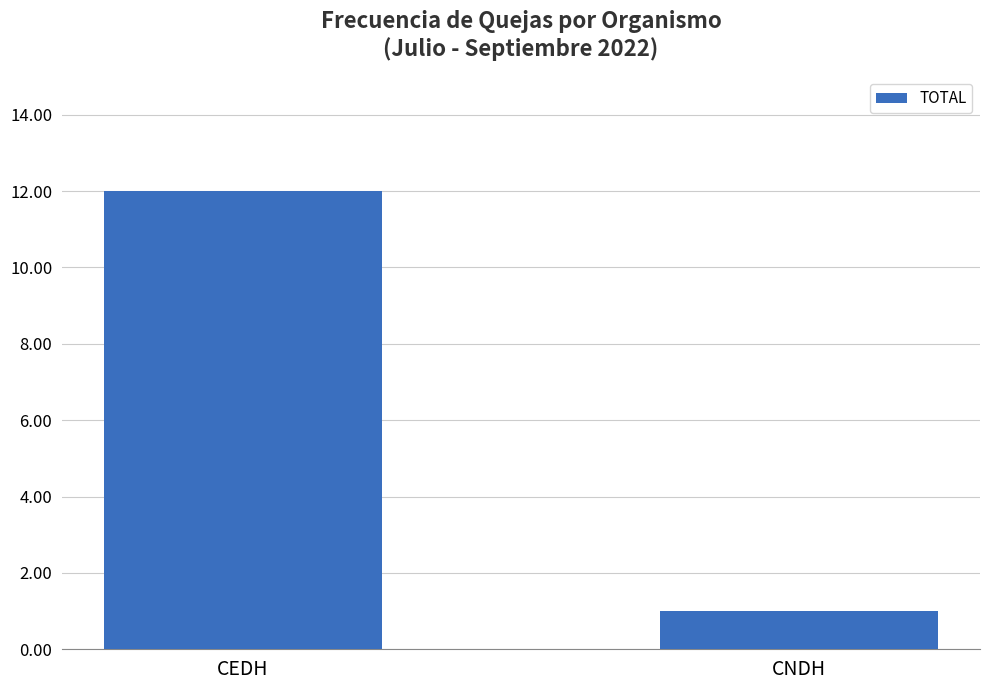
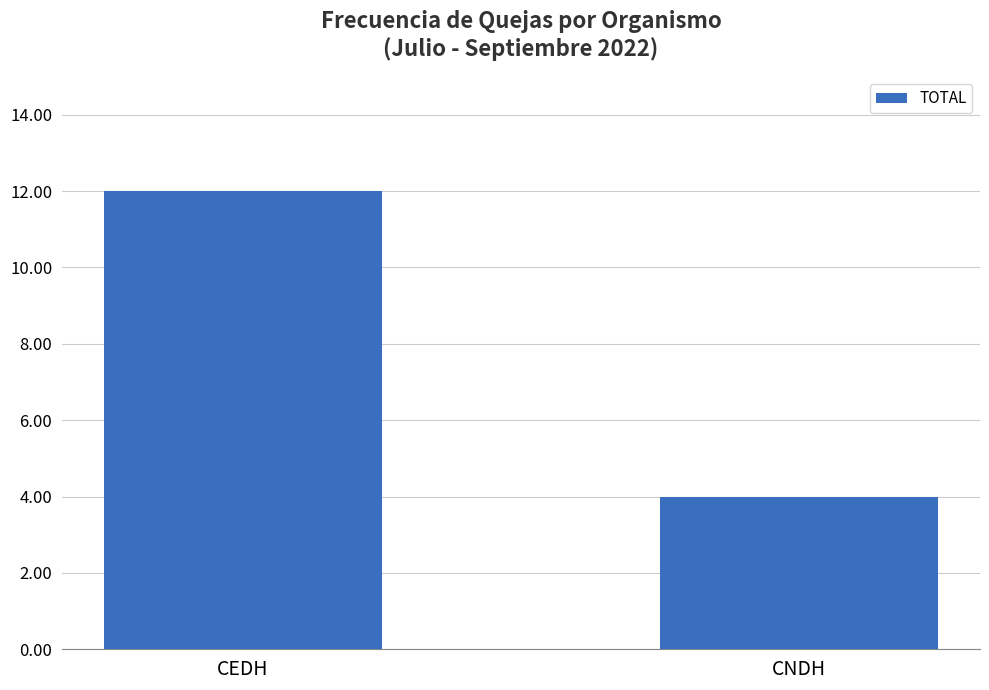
CNDH: 1 -> 4
